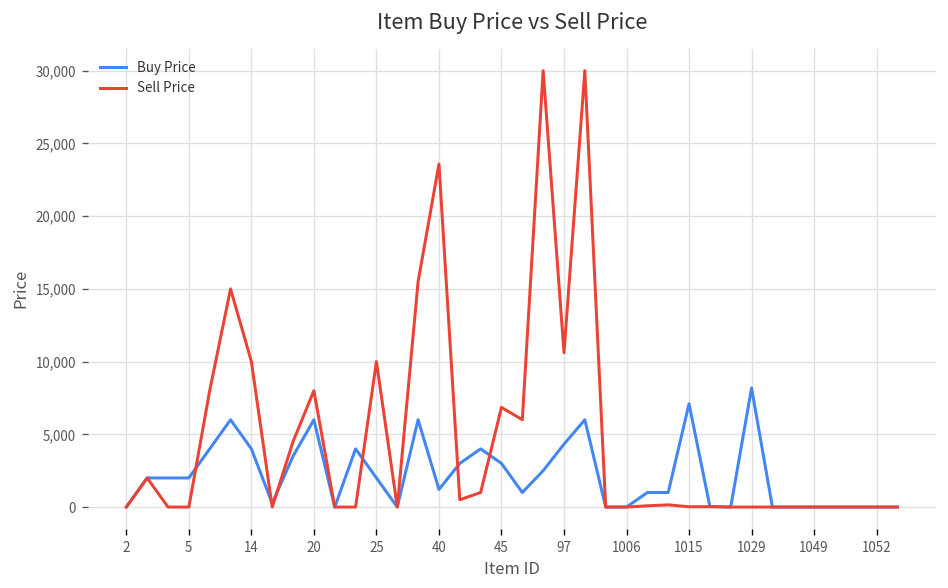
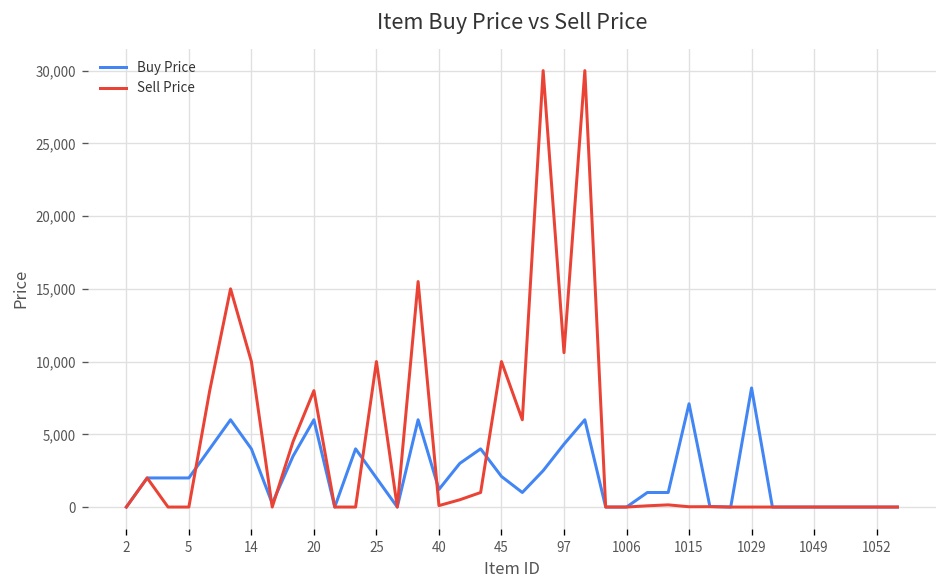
Sell Price, 40: 23,600 -> 100
Buy Price, 45: 3,000 -> 2,100
Sell Price, 45: 6,900 -> 10,000
